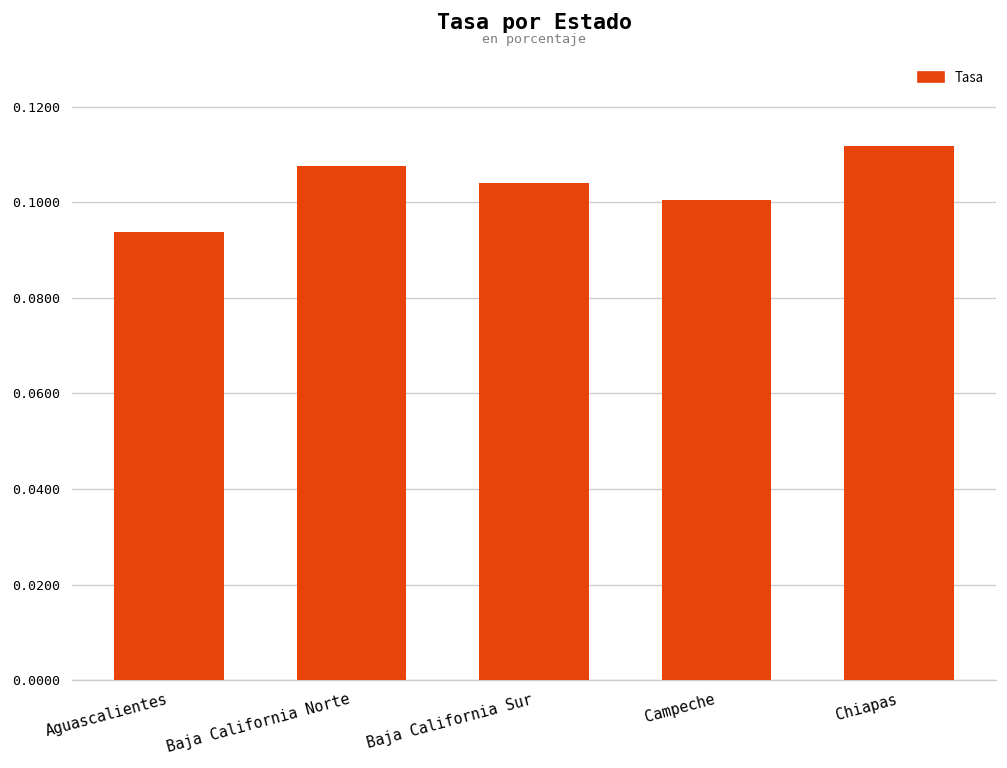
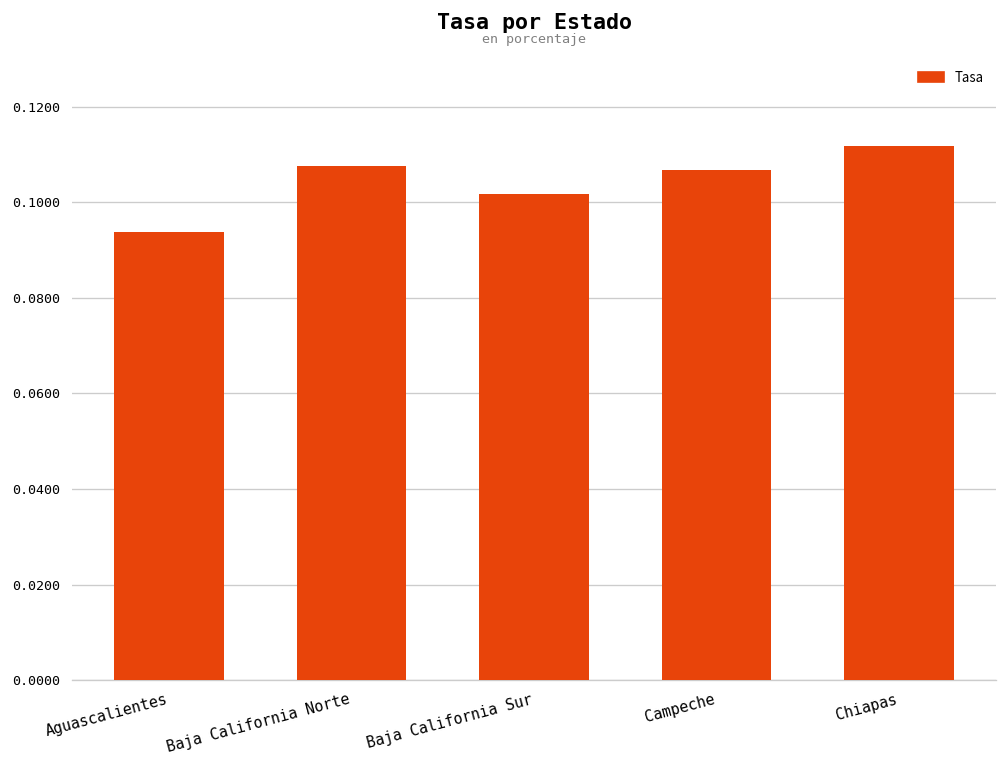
Baja California Sur: 0.104 -> 0.102
Campeche: 0.101 -> 0.107
